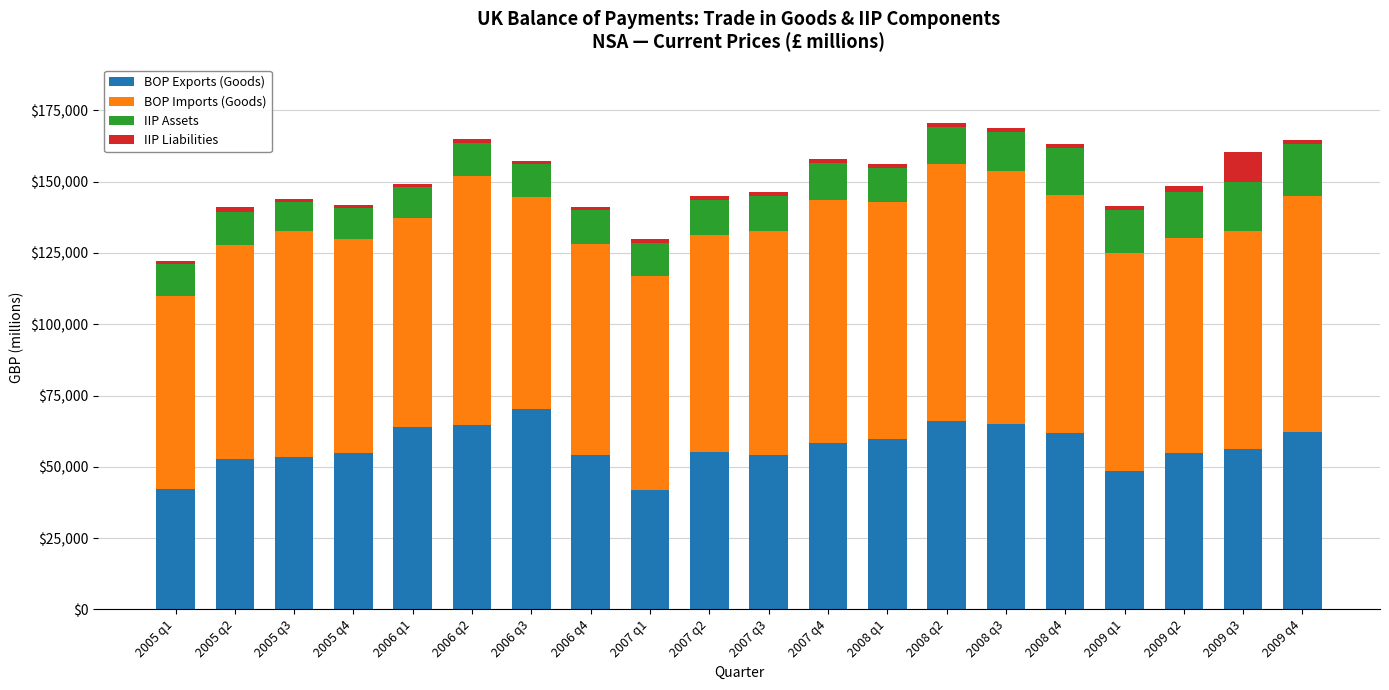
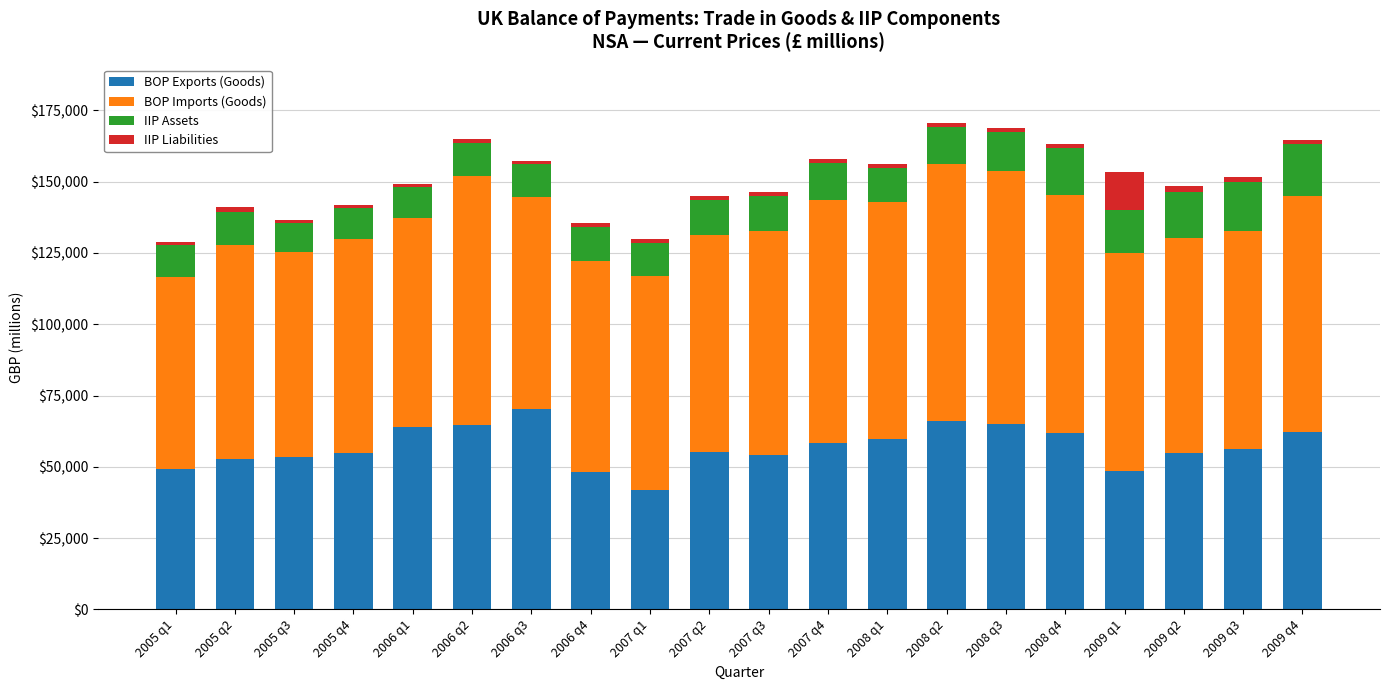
BOP Exports (Goods), 2005 q1: $42,000 -> $49,000
BOP Imports (Goods), 2005 q3: $79,000 -> $72,000
BOP Exports (Goods), 2006 q4: $54,000 -> $48,000
IIP Liabilities, 2009 q1: $2,000 -> $13,000
IIP Liabilities, 2009 q3: $10,000 -> $2,000
